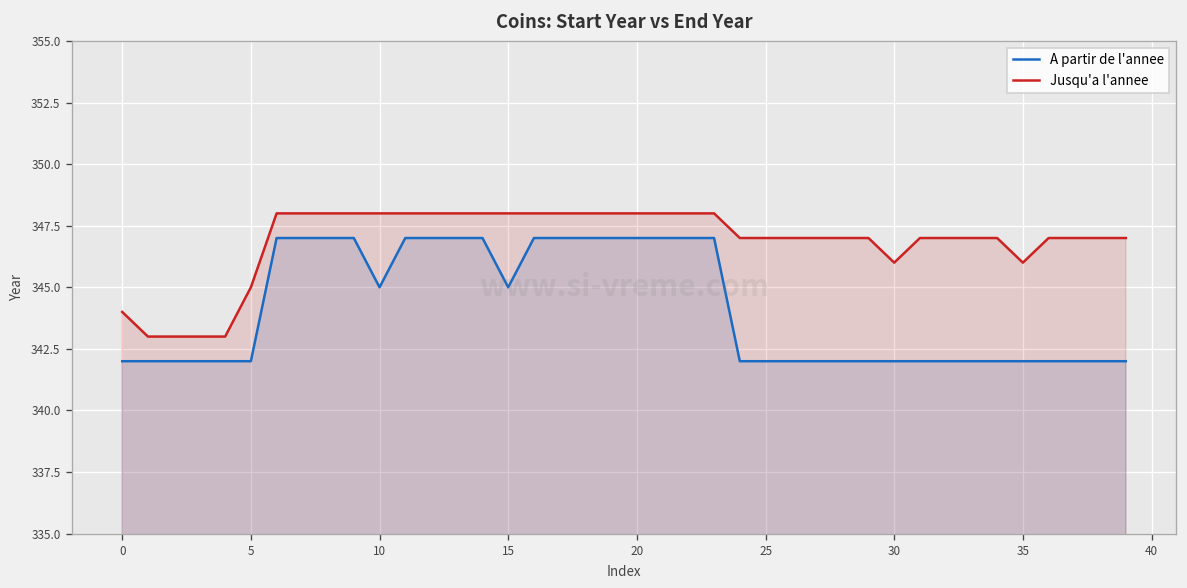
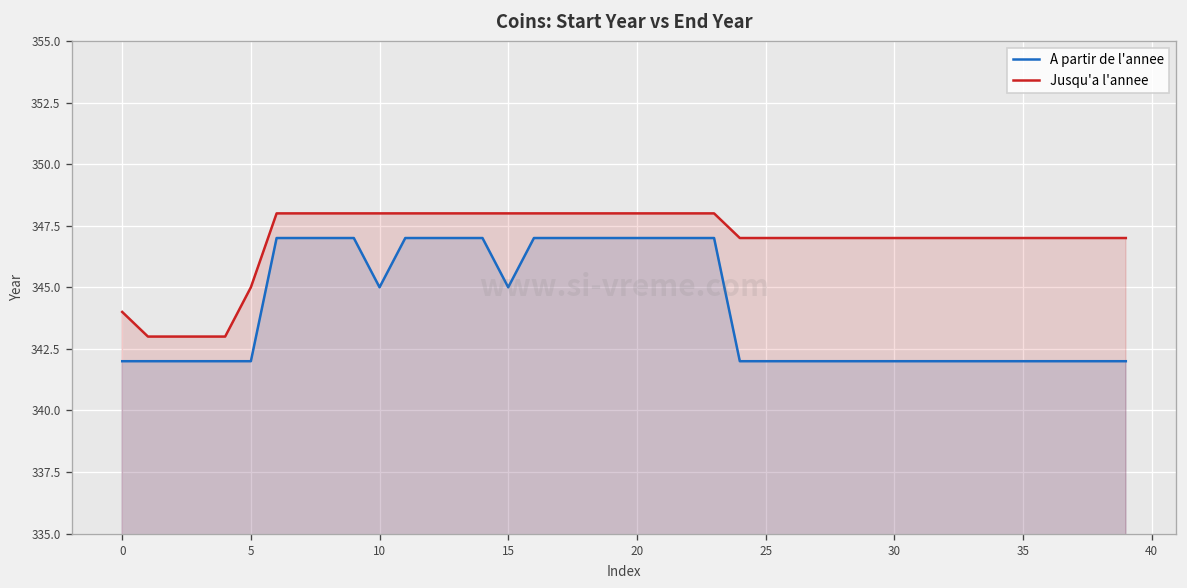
Jusqu'a l'annee, 30: 346 -> 347
Jusqu'a l'annee, 35: 346 -> 347
